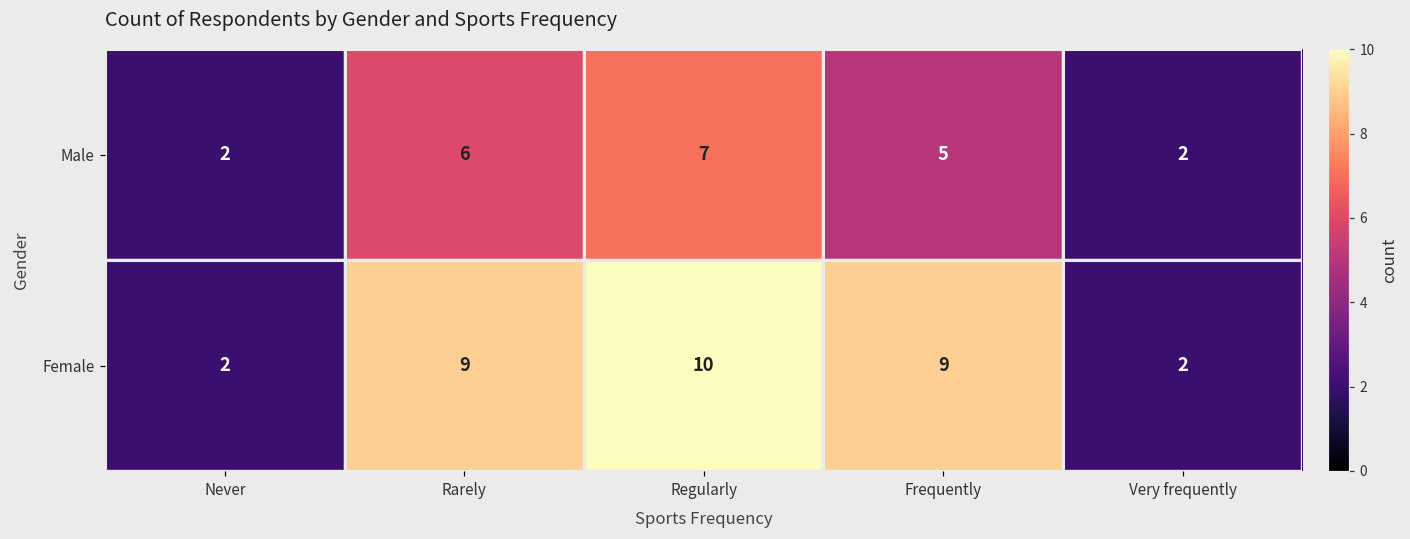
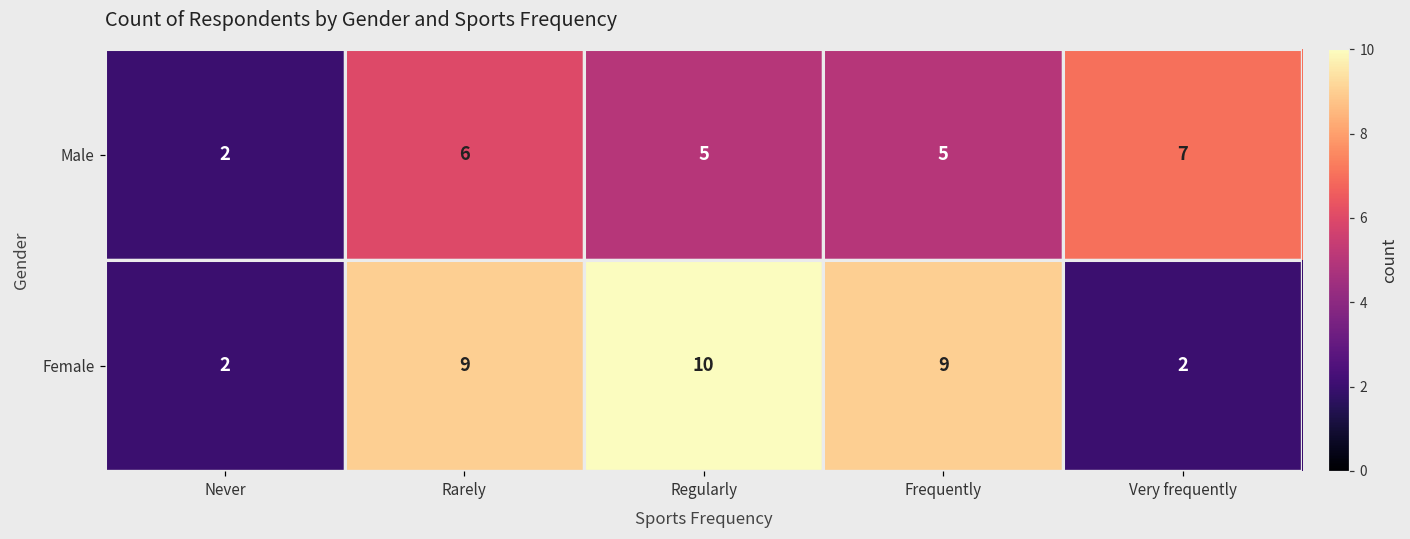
Male, Regularly: 7 -> 5
Male, Very frequently: 2 -> 7
